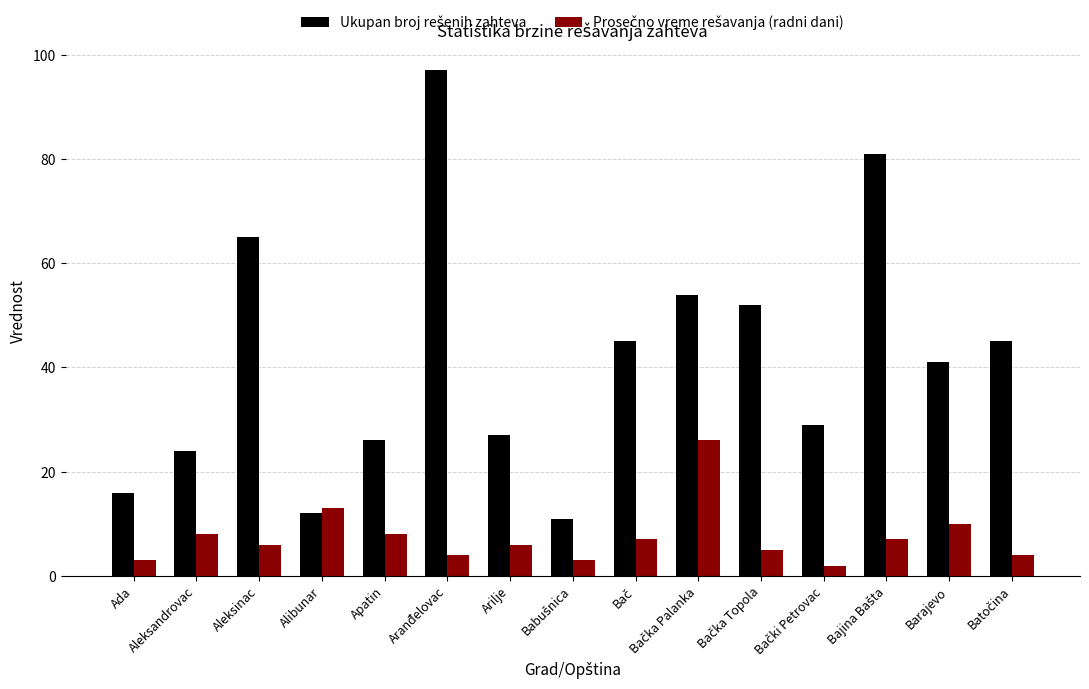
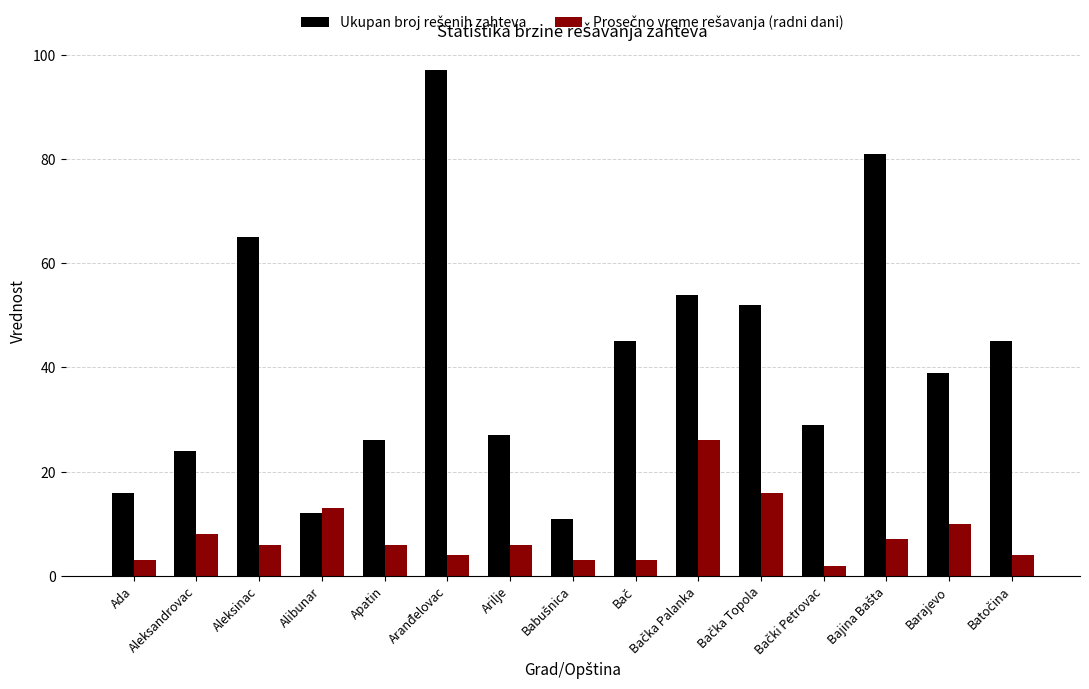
Prosečno vreme rešavanja (radni dani), Apatin: 8 -> 6
Prosečno vreme rešavanja (radni dani), Bač: 7 -> 3
Prosečno vreme rešavanja (radni dani), Bačka Topola: 5 -> 16
Ukupan broj rešenih zahteva, Barajevo: 41 -> 39
